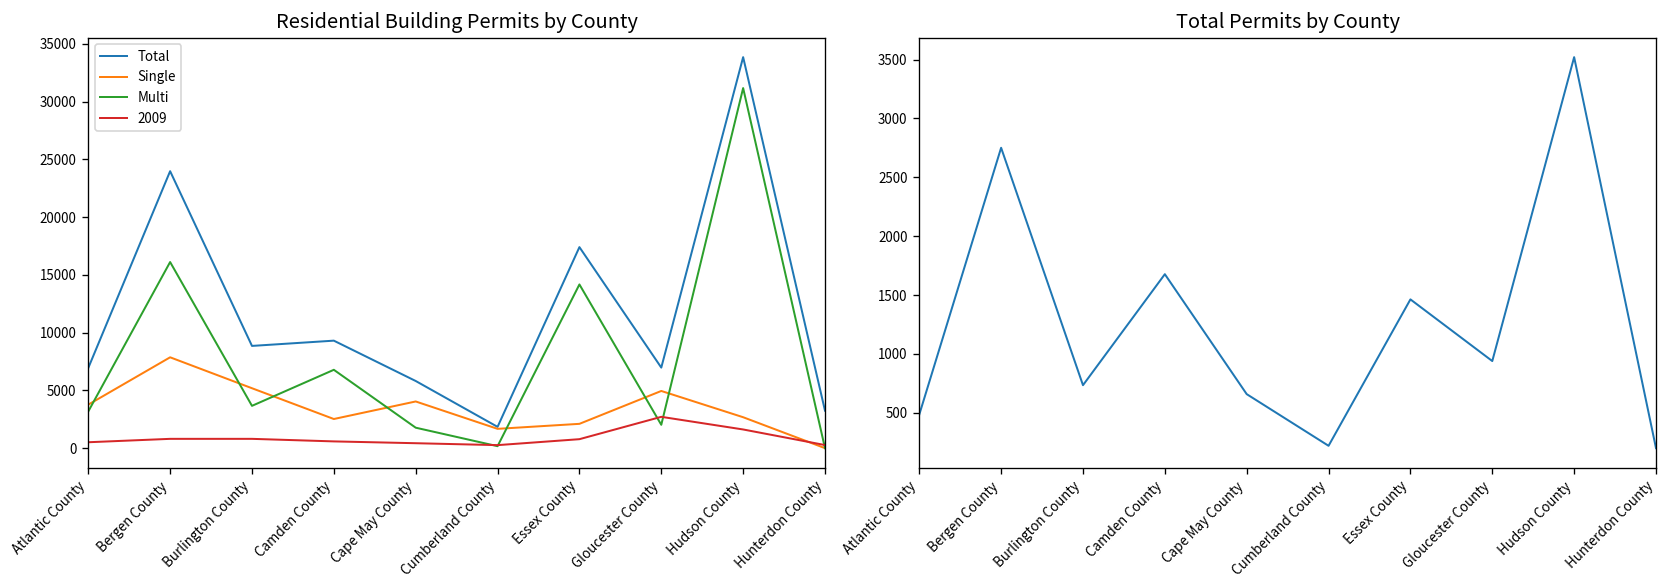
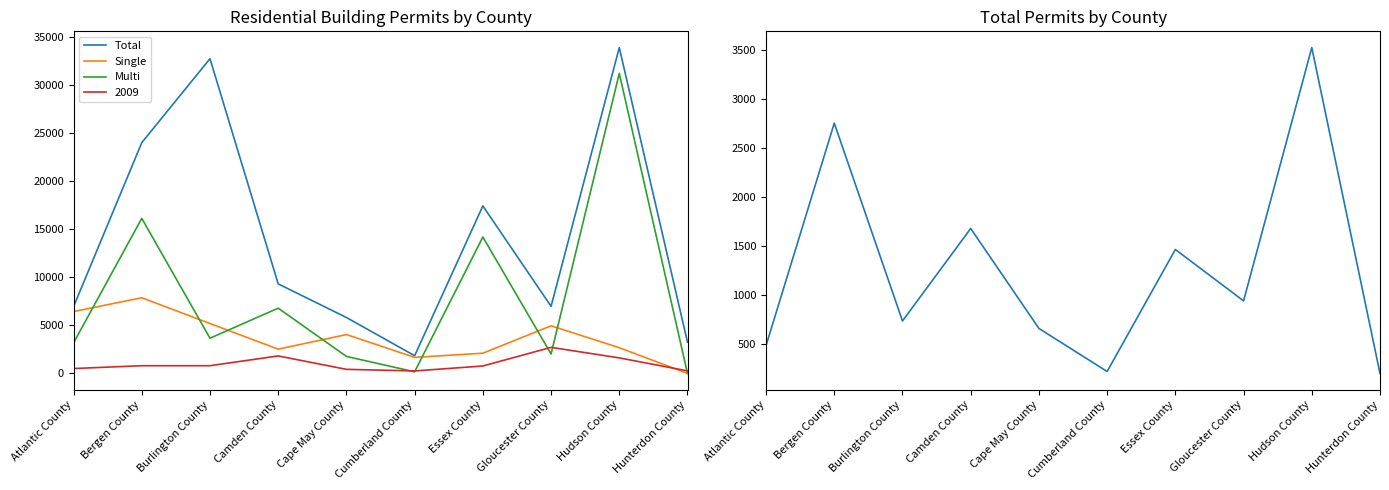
Residential Building Permits by County, Single, Atlantic County: 4000 -> 6000
Residential Building Permits by County, Total, Burlington County: 9000 -> 33000
Residential Building Permits by County, 2009, Camden County: 1000 -> 2000
